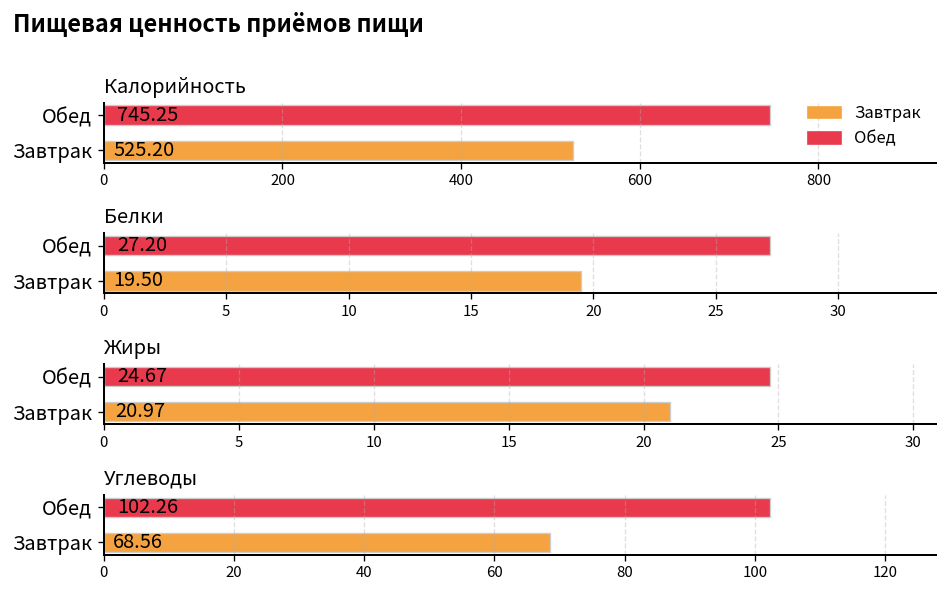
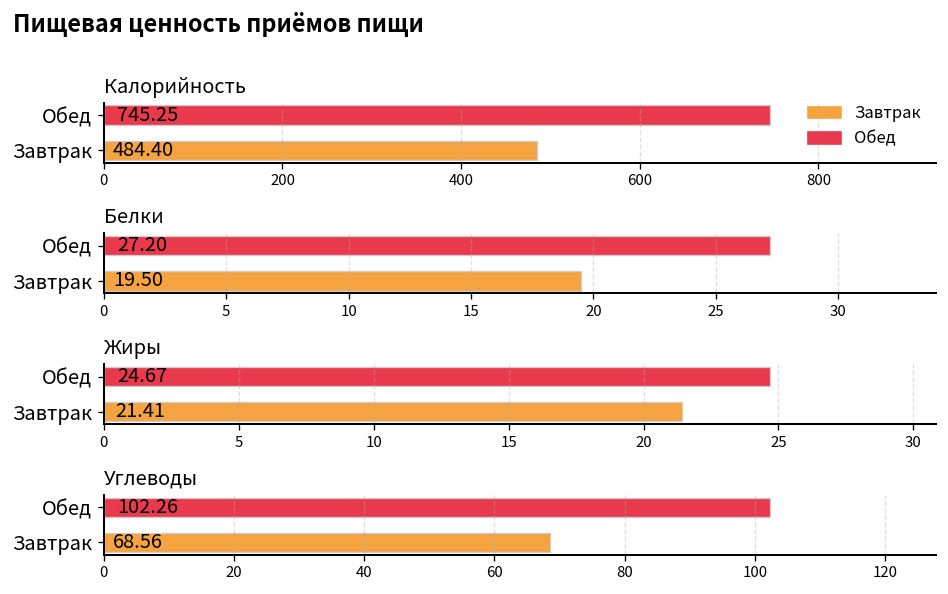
Калорийность, Завтрак: 525.20 -> 484.40
Жиры, Завтрак: 20.97 -> 21.41
